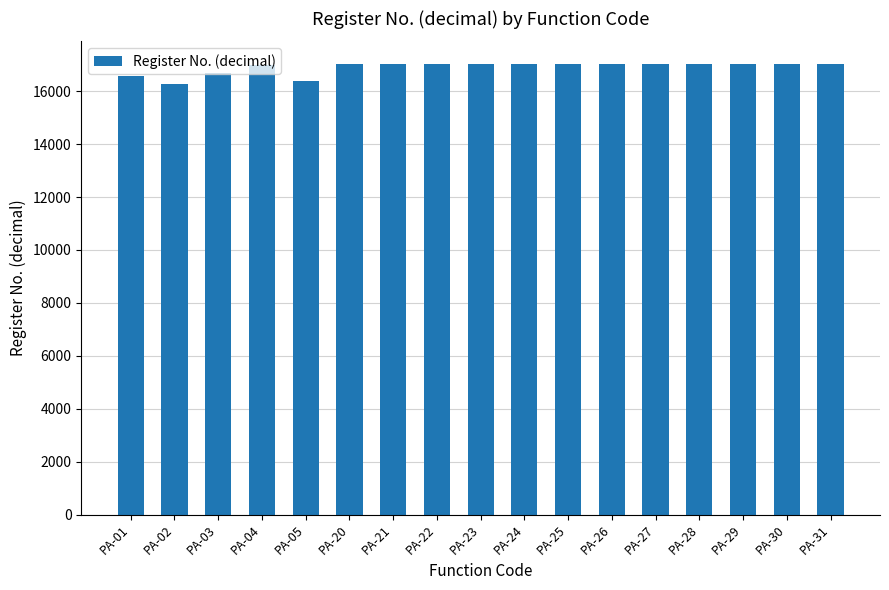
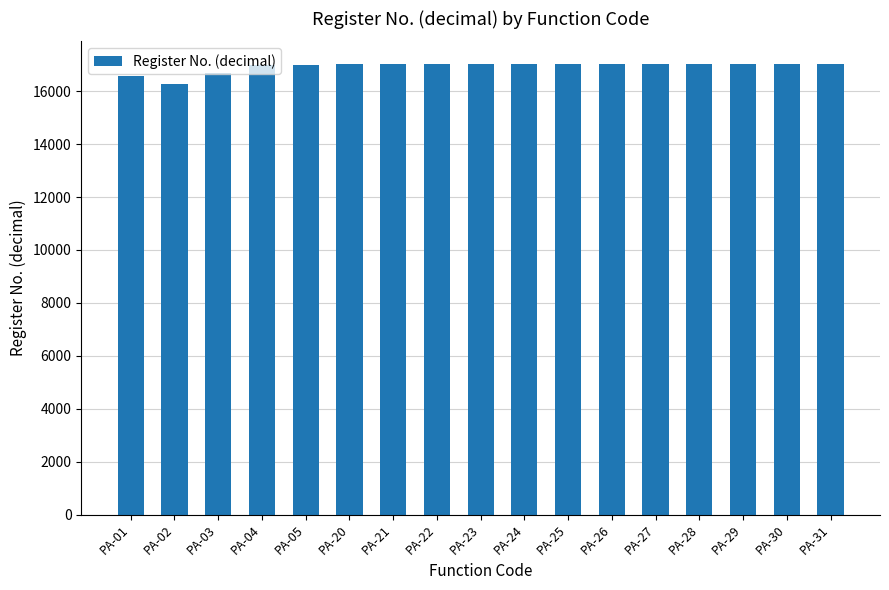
PA-05: 16400 -> 17000
